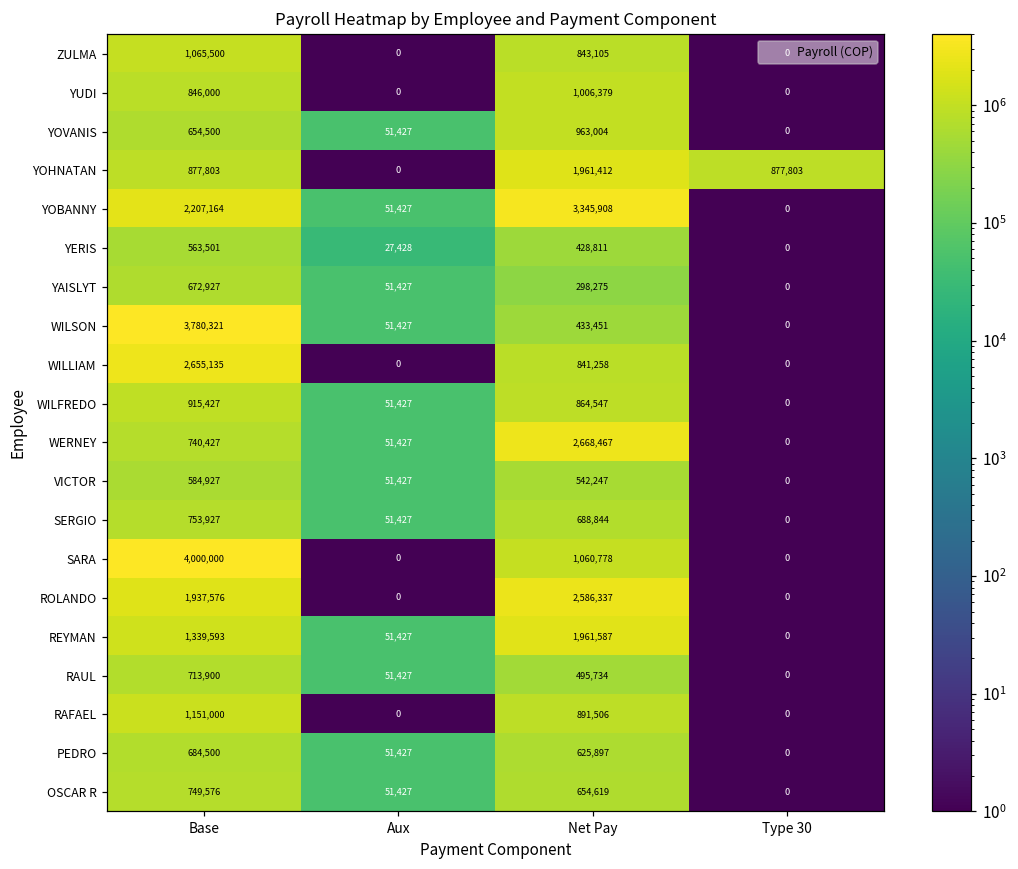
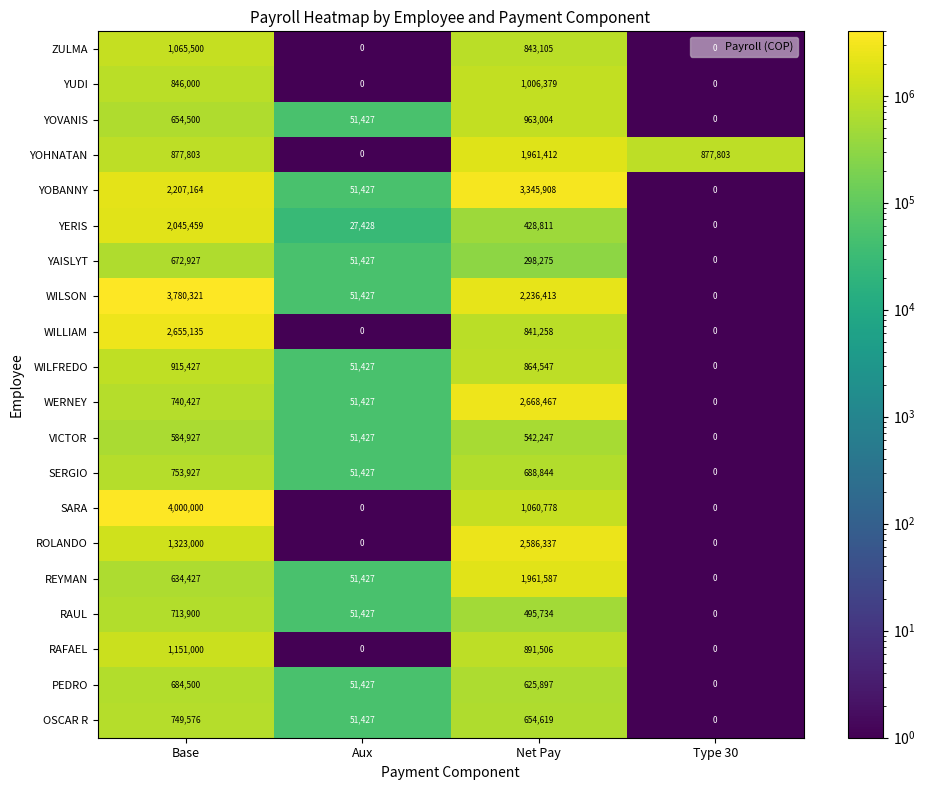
YERIS, Base: 563,501 -> 2,045,459
WILSON, Net Pay: 433,451 -> 2,236,413
ROLANDO, Base: 1,937,576 -> 1,323,000
REYMAN, Base: 1,339,593 -> 634,427
